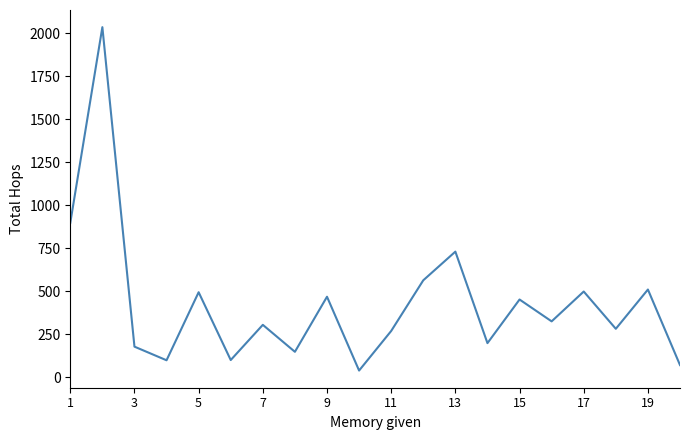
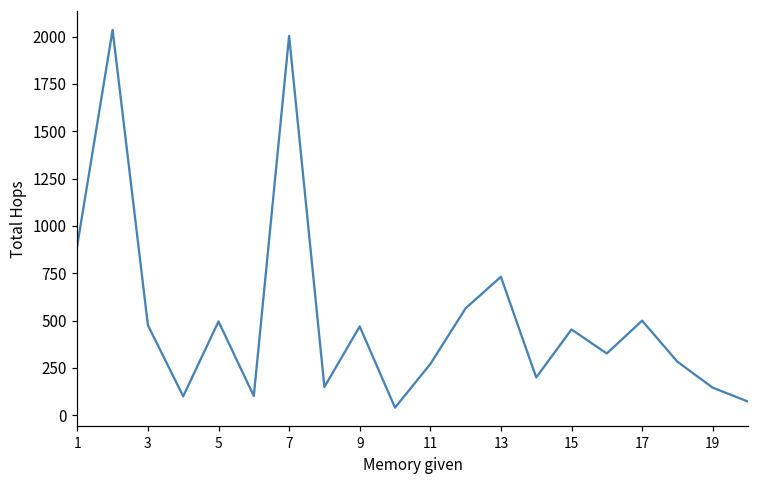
3: 180 -> 480
7: 310 -> 2000
19: 510 -> 150
